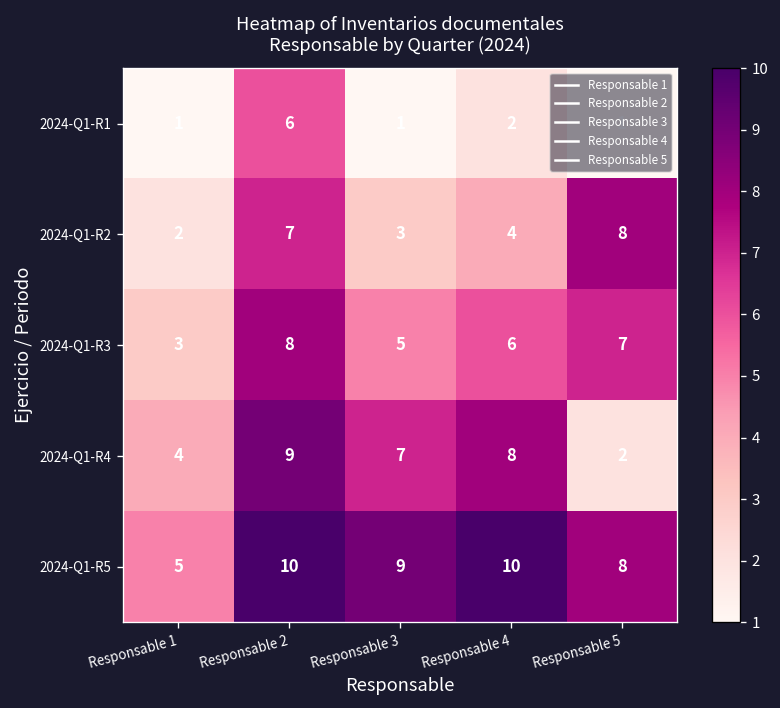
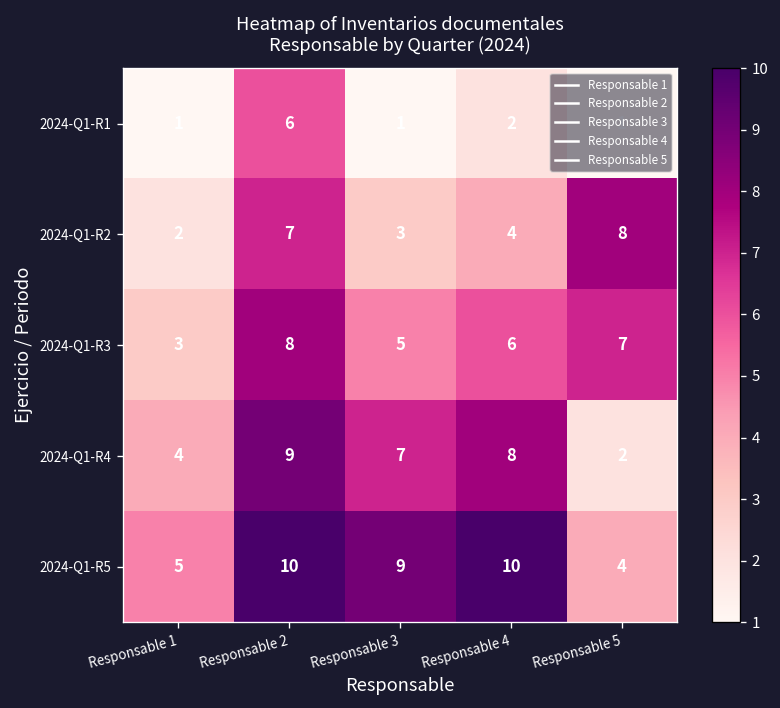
2024-Q1-R5, Responsable 5: 8 -> 4
